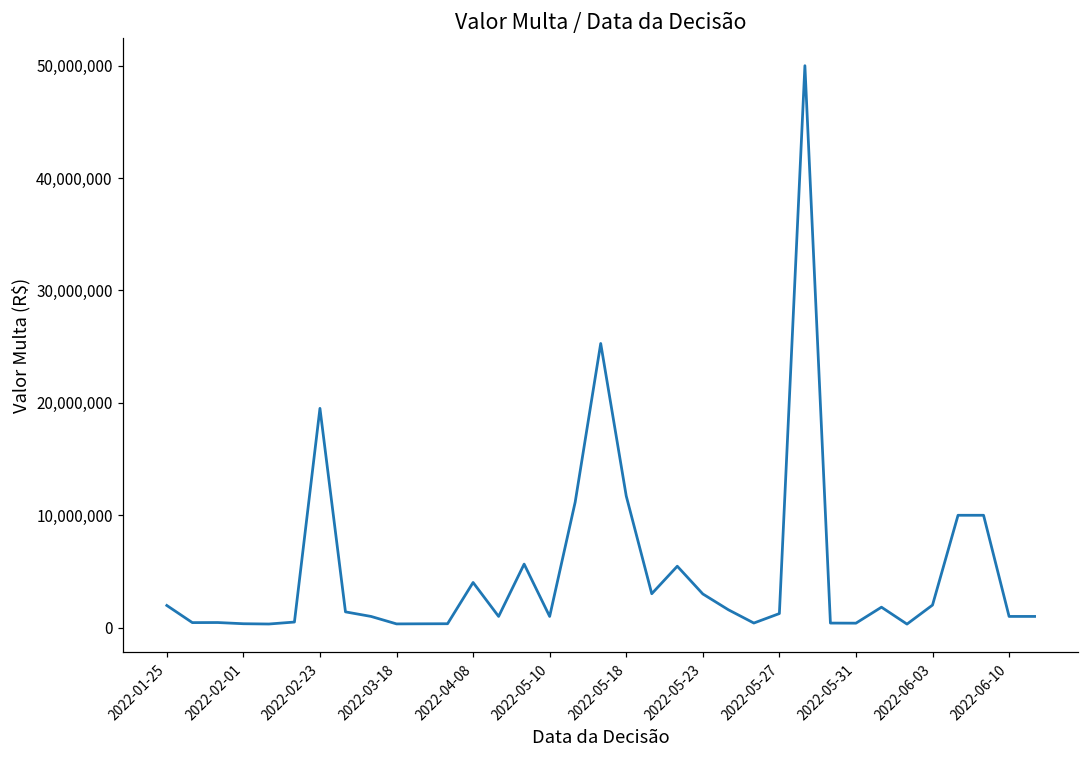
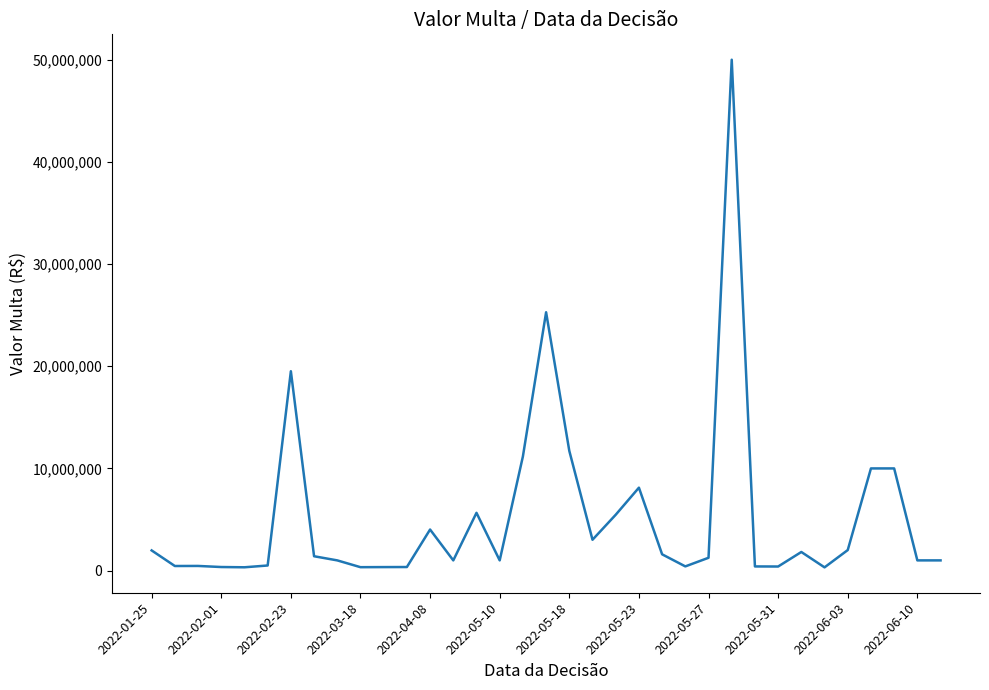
2022-05-23: 3,000,000 -> 8,100,000
